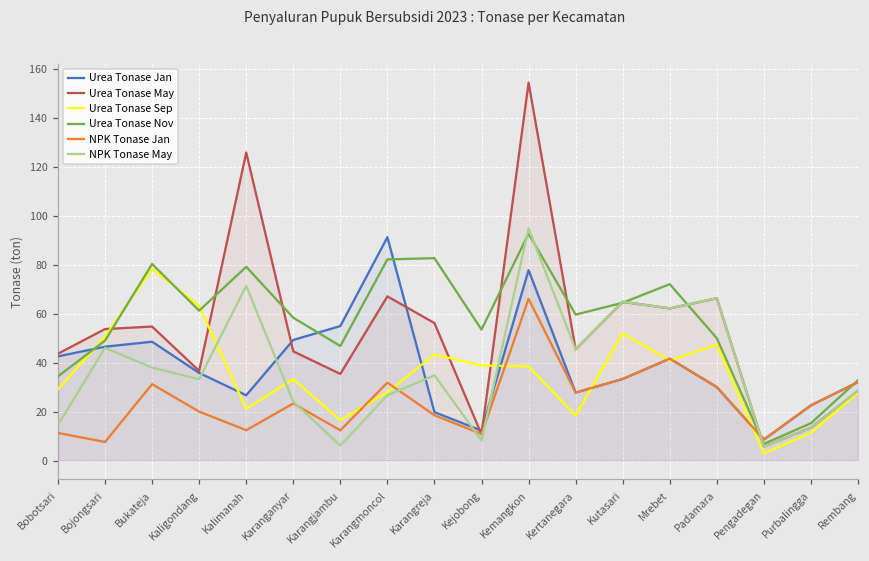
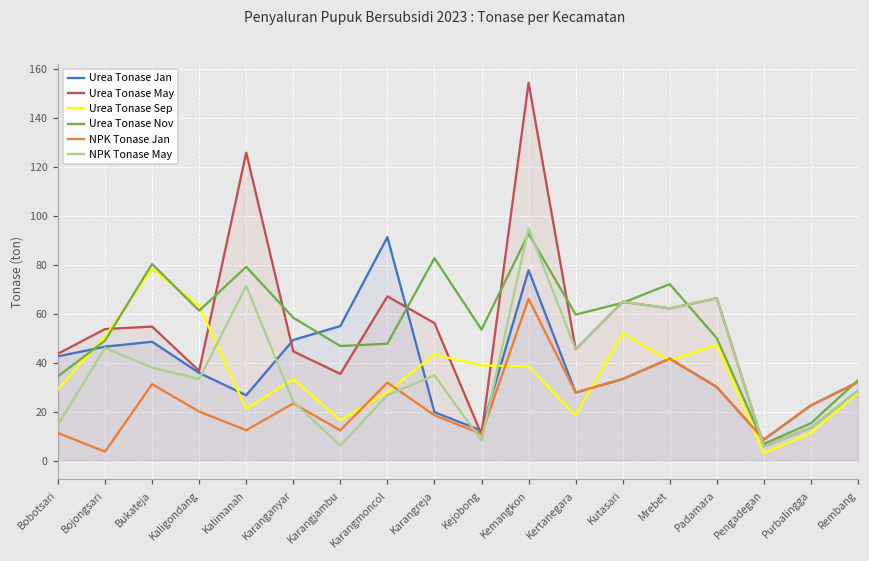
NPK Tonase Jan, Bojongsari: 8 -> 4
Urea Tonase Nov, Karangmoncol: 82 -> 48
